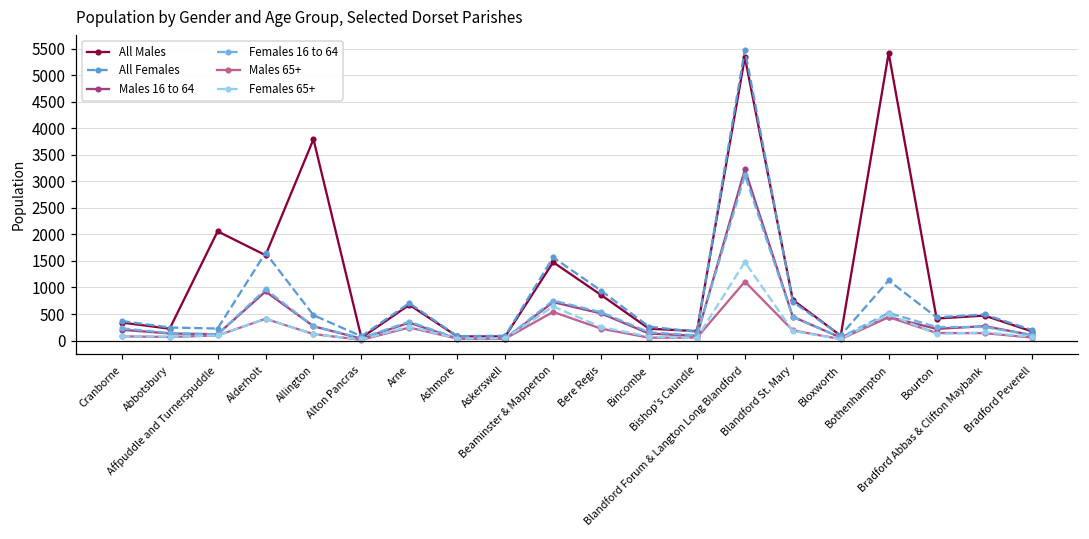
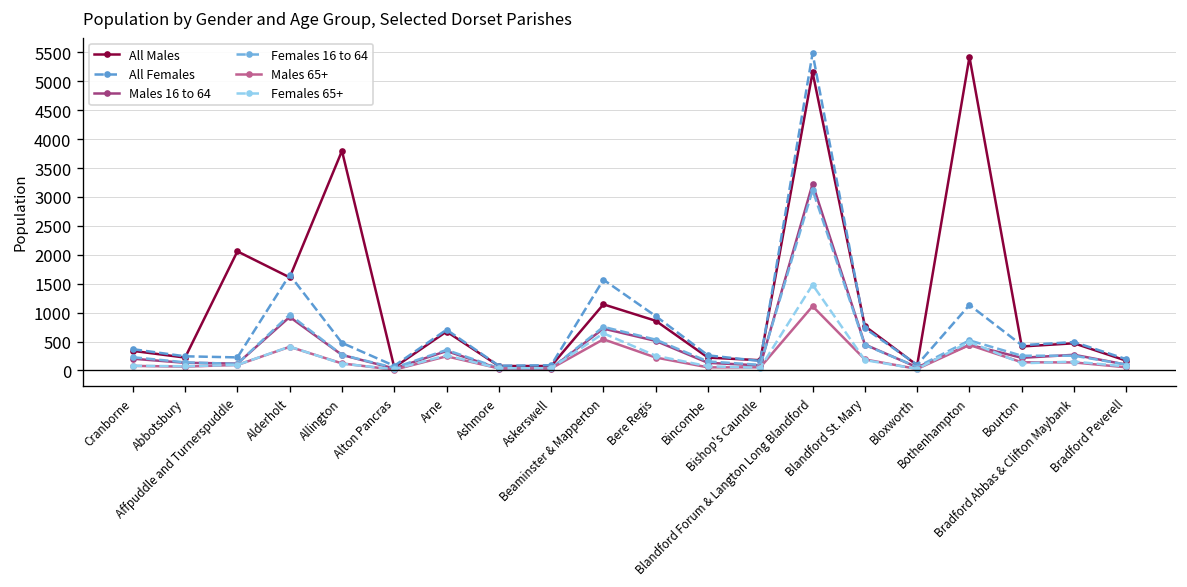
All Males, Beaminster & Mapperton: 1500 -> 1100
All Males, Blandford Forum & Langton Long Blandford: 5300 -> 5200
